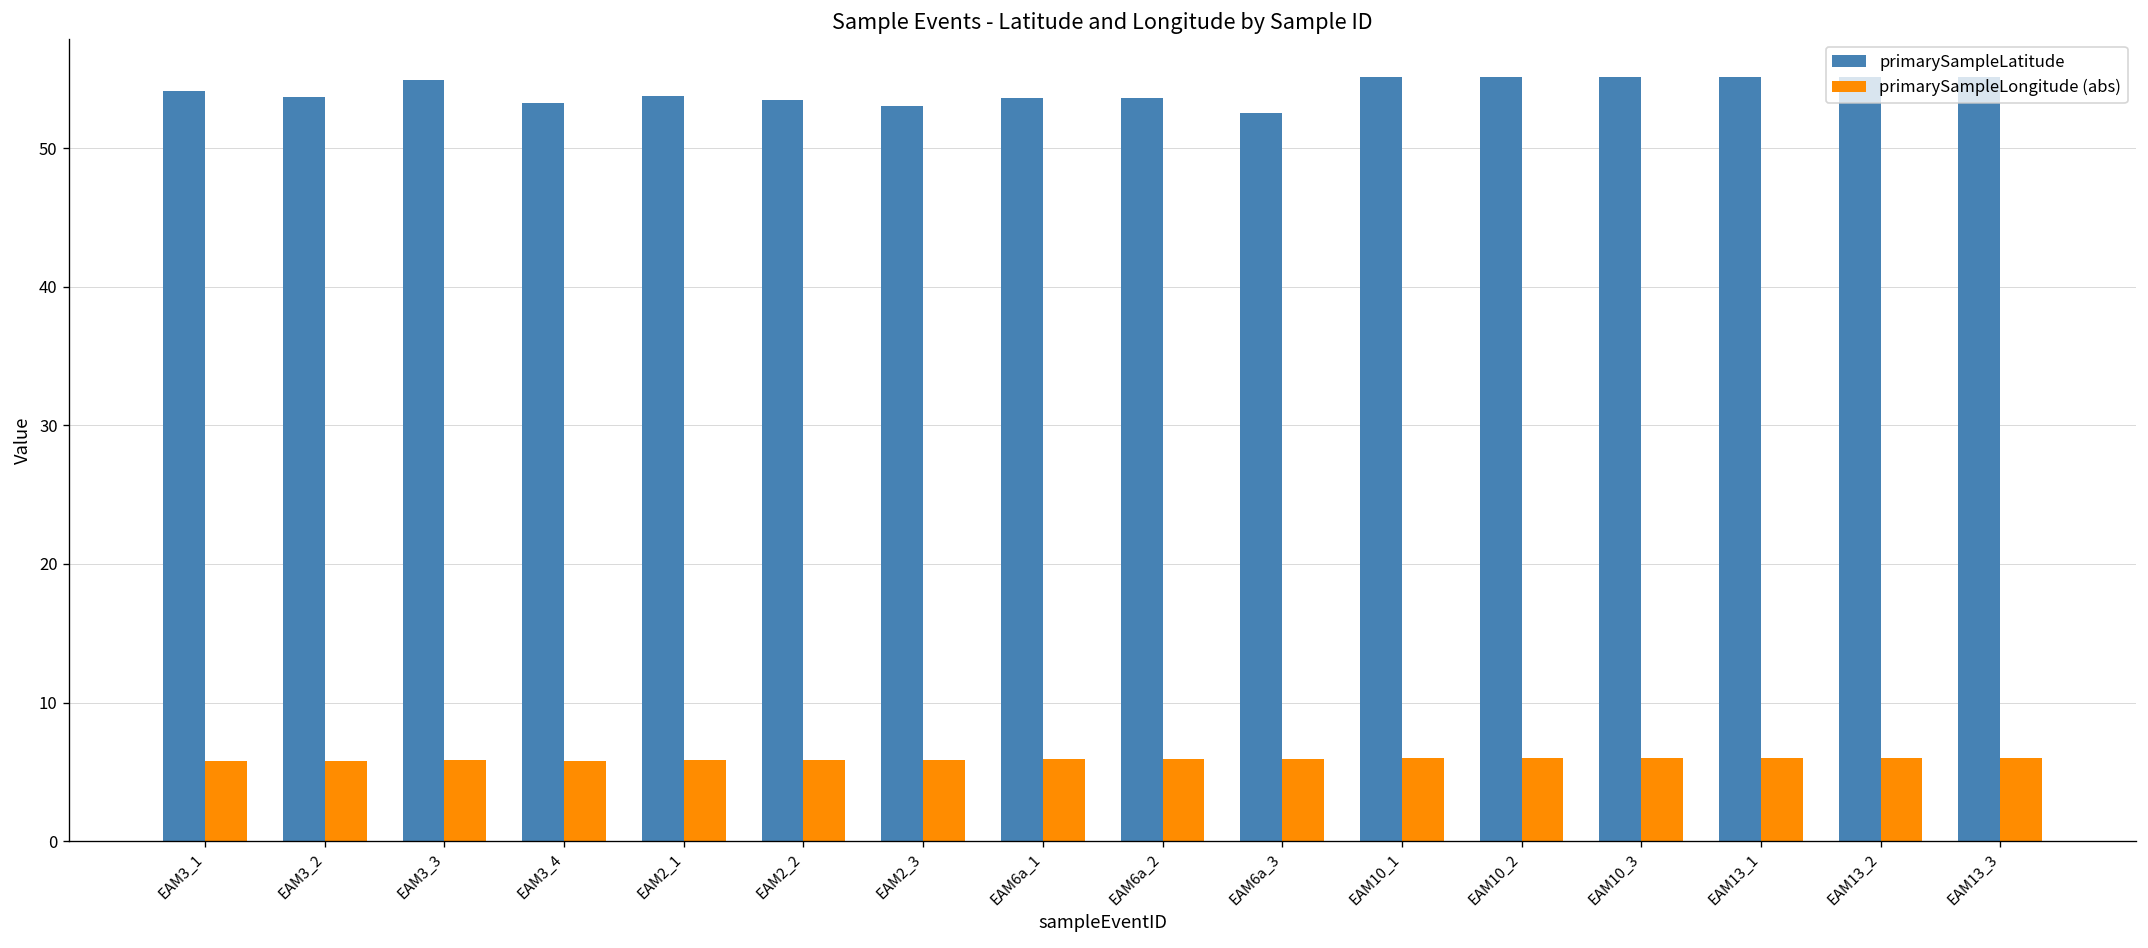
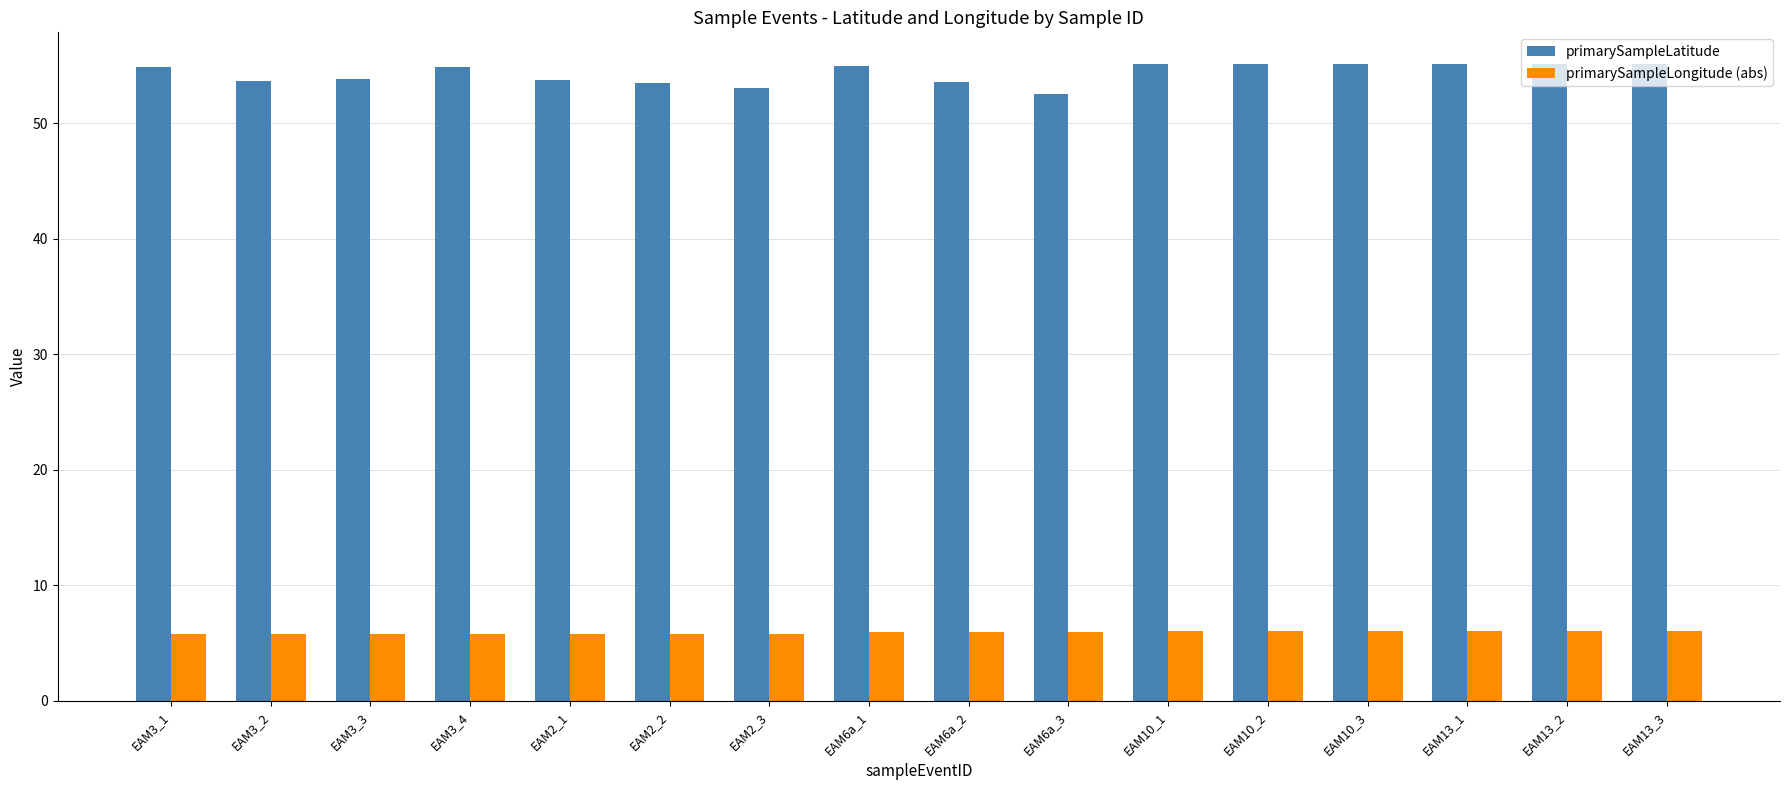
primarySampleLatitude, EAM3_1: 54.1 -> 54.9
primarySampleLatitude, EAM3_3: 54.9 -> 53.8
primarySampleLatitude, EAM3_4: 53.3 -> 54.9
primarySampleLatitude, EAM6a_1: 53.6 -> 55.0
